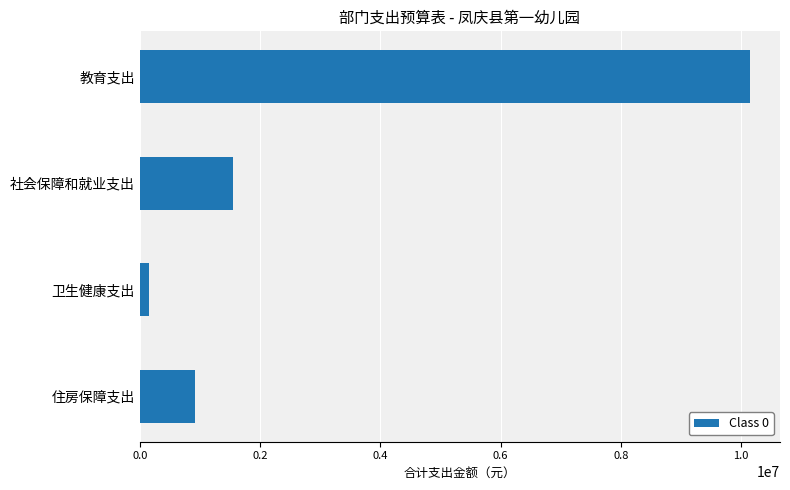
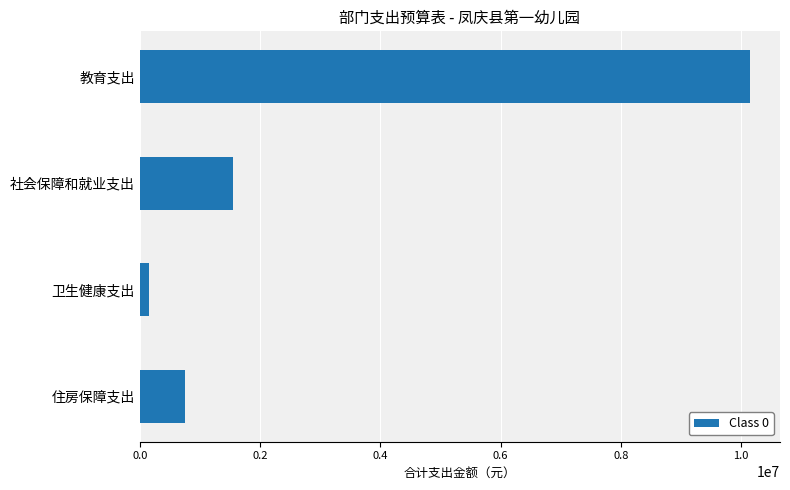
住房保障支出: 900000 -> 700000
